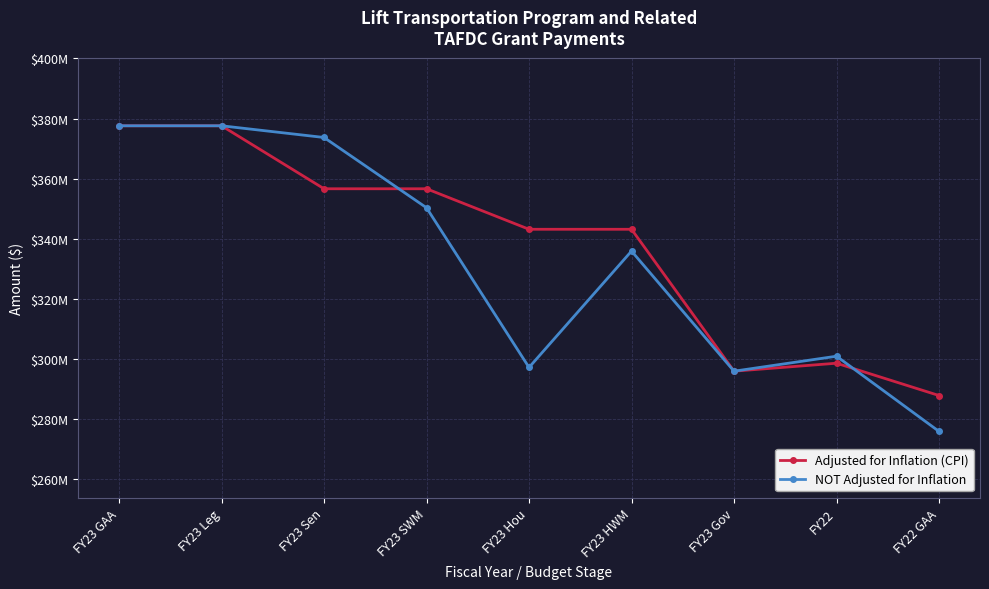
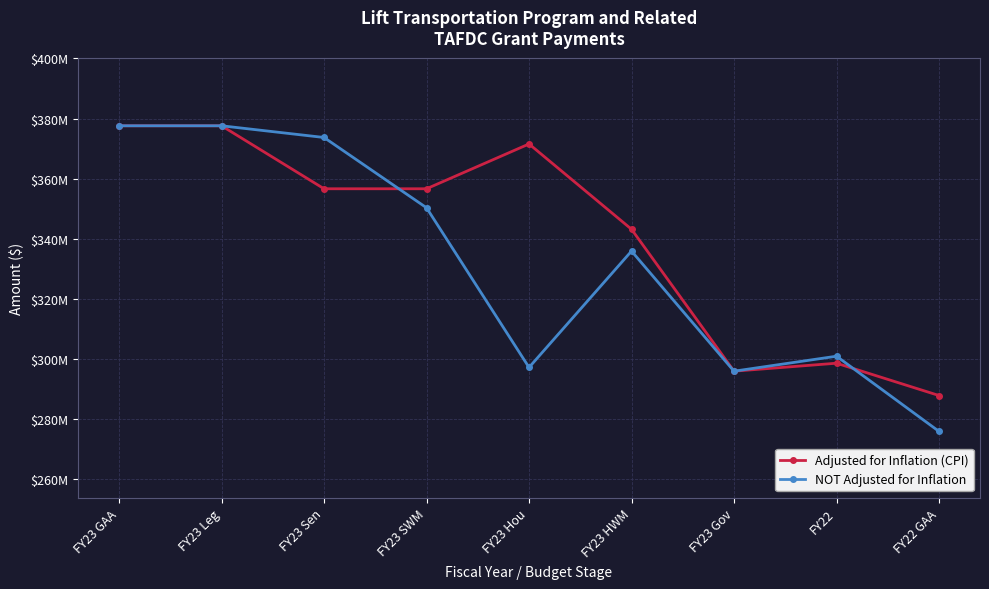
Adjusted for Inflation (CPI), FY23 Hou: $343000000 -> $372000000
